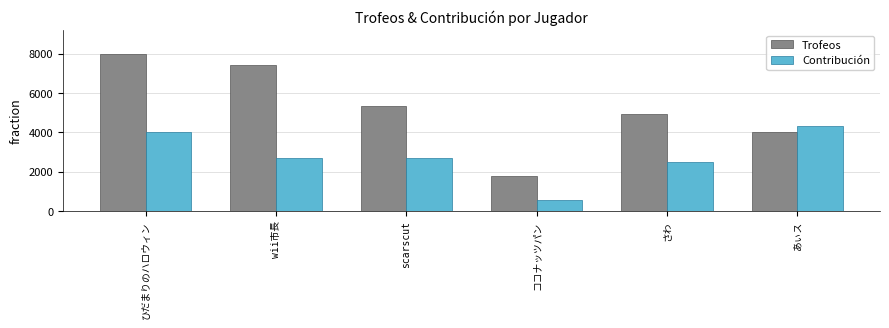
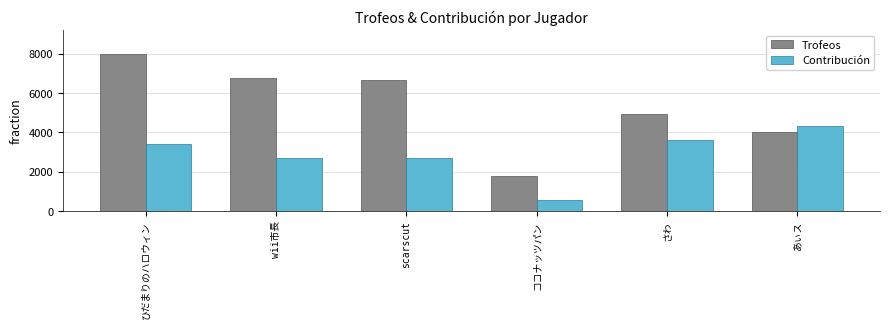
Contribución, ひだまりのハロウィン: 4000 -> 3400
Trofeos, wii市長: 7400 -> 6800
Trofeos, scarscut: 5300 -> 6600
Contribución, さわ: 2500 -> 3600
